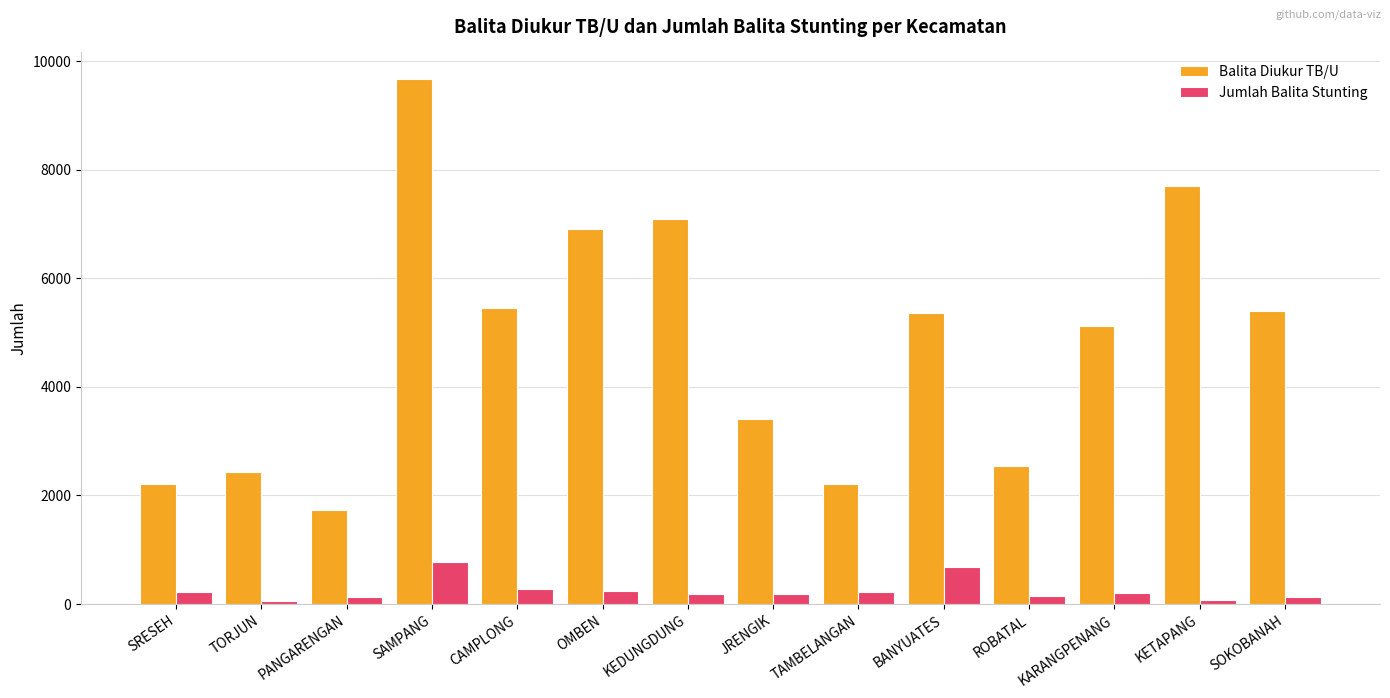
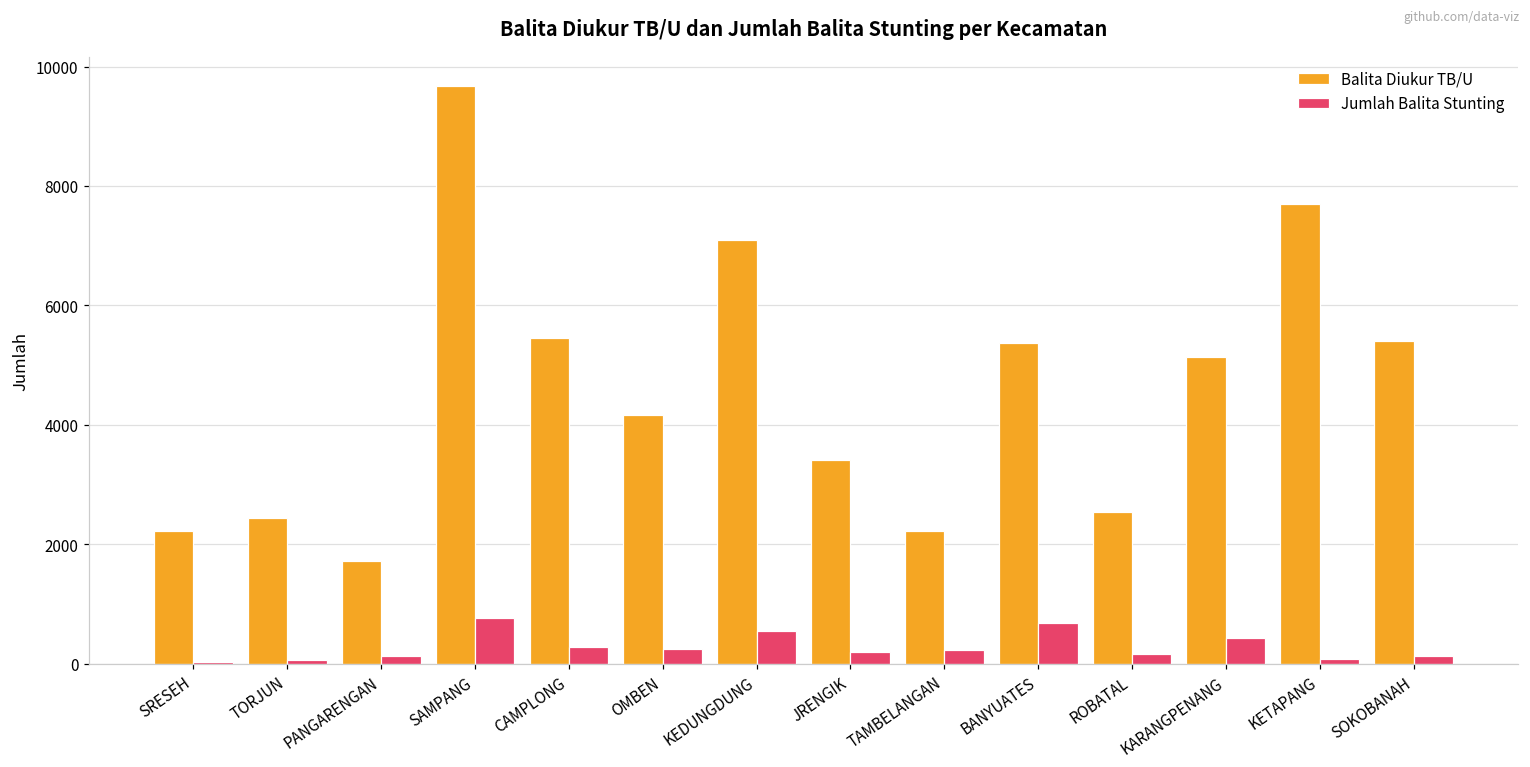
Jumlah Balita Stunting, SRESEH: 200 -> 0
Balita Diukur TB/U, OMBEN: 6900 -> 4200
Jumlah Balita Stunting, KEDUNGDUNG: 200 -> 500
Jumlah Balita Stunting, KARANGPENANG: 200 -> 400
